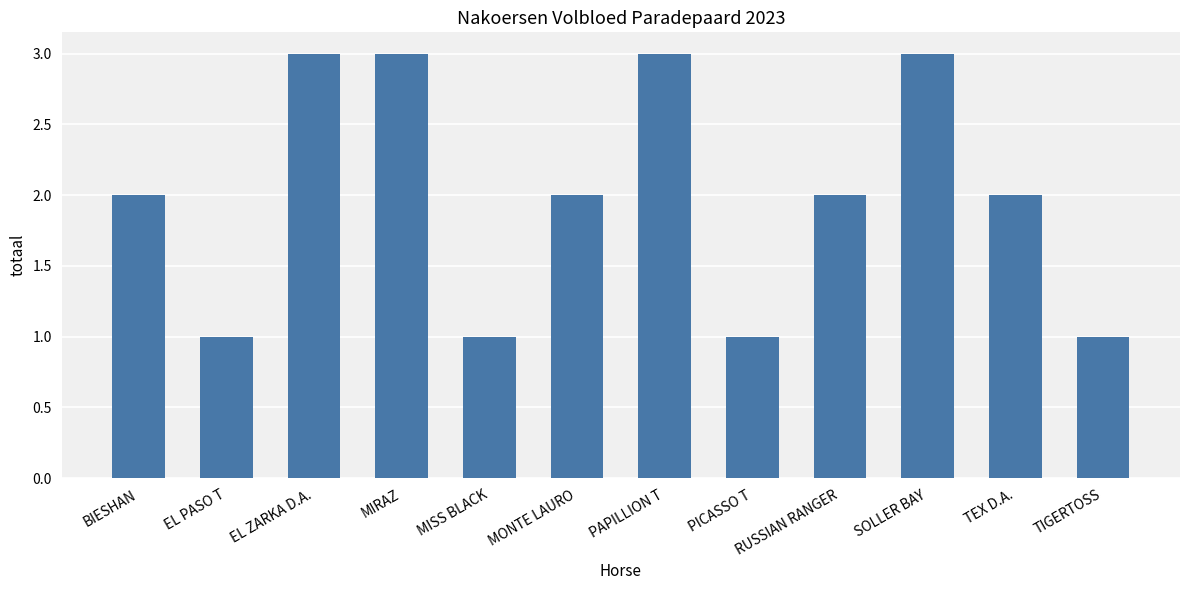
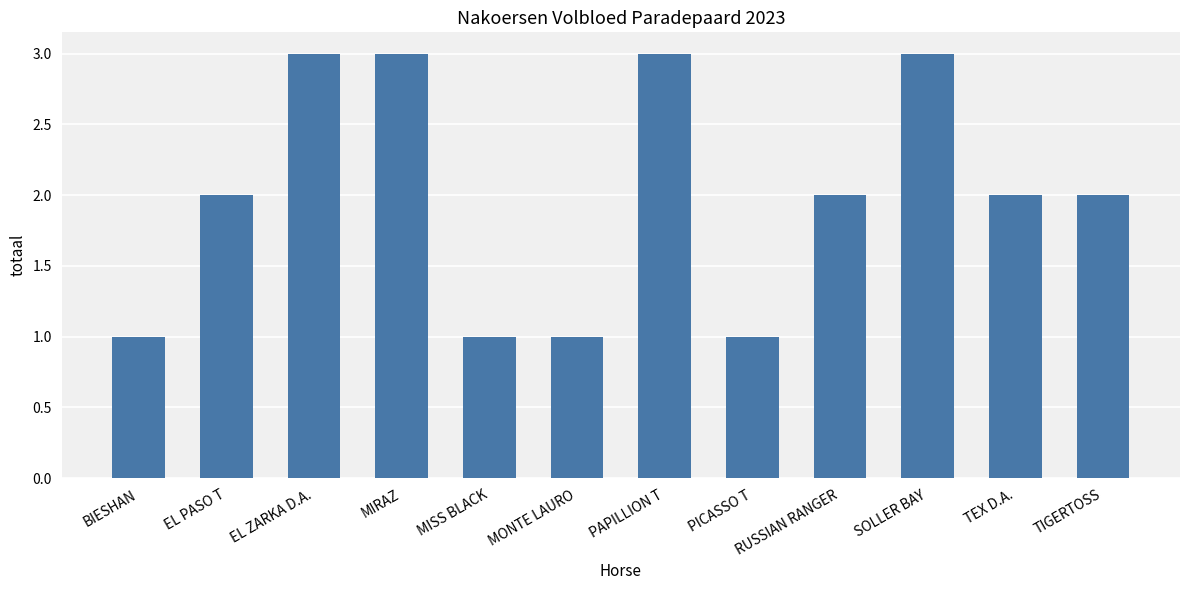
BIESHAN: 2 -> 1
EL PASO T: 1 -> 2
MONTE LAURO: 2 -> 1
TIGERTOSS: 1 -> 2
